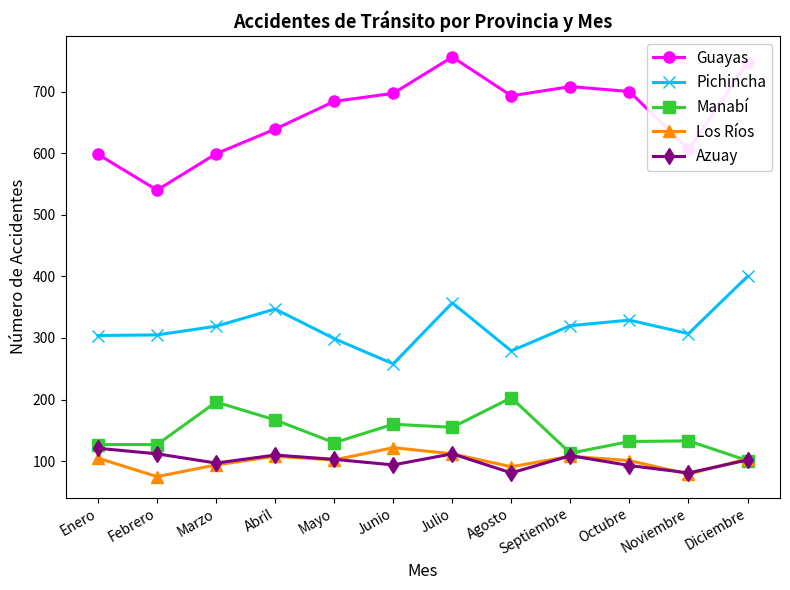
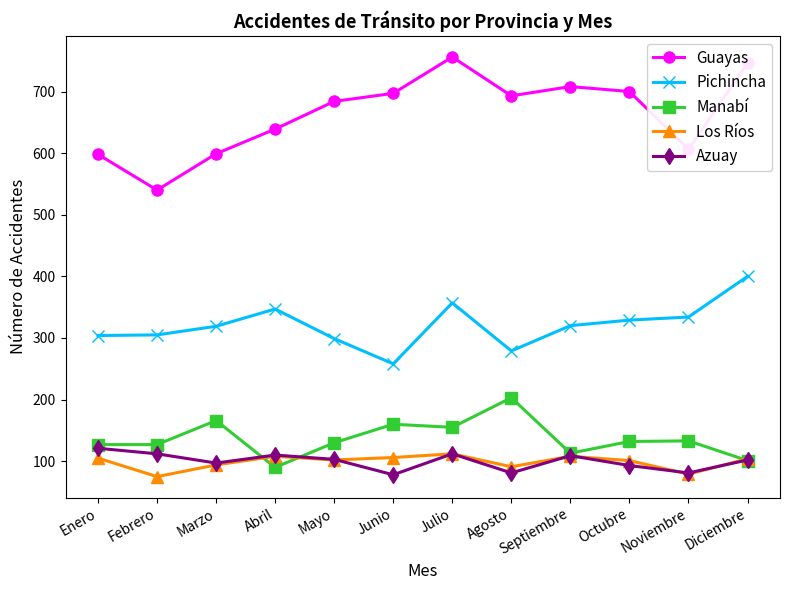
Manabí, Marzo: 200 -> 170
Manabí, Abril: 170 -> 90
Los Ríos, Junio: 120 -> 110
Azuay, Junio: 90 -> 80
Pichincha, Noviembre: 310 -> 330
